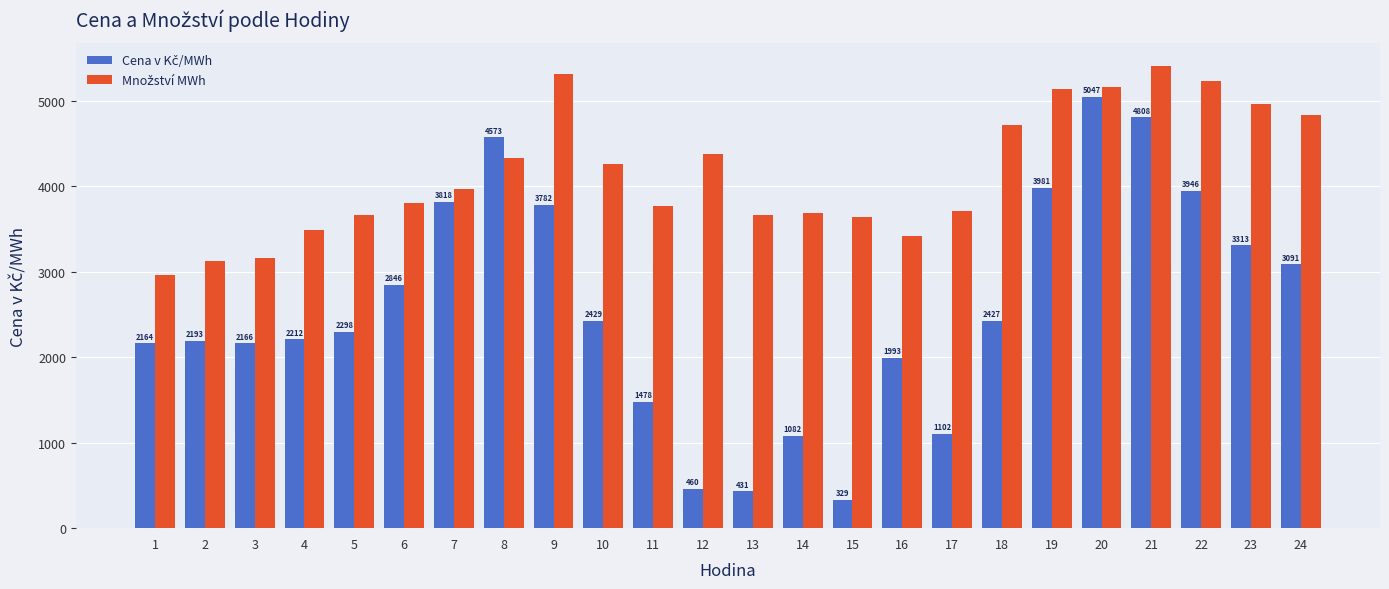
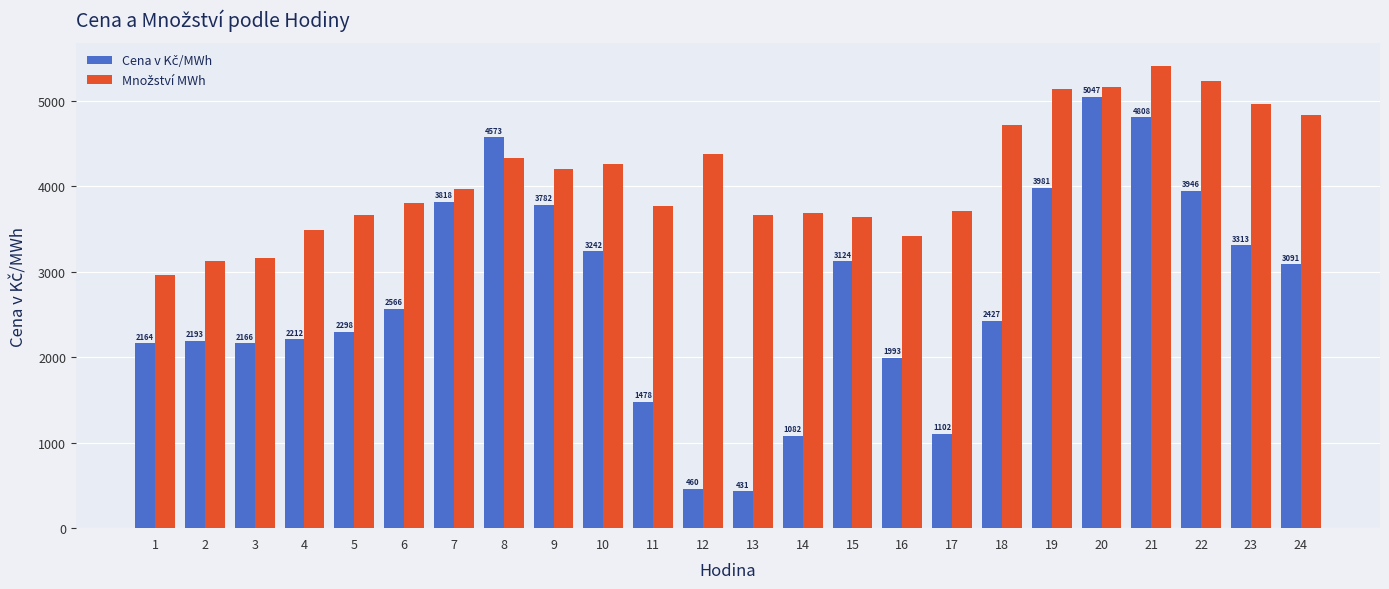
Cena v Kč/MWh, 6: 2846 -> 2566
Množství MWh, 9: 5300 -> 4200
Cena v Kč/MWh, 10: 2429 -> 3242
Cena v Kč/MWh, 15: 329 -> 3124
